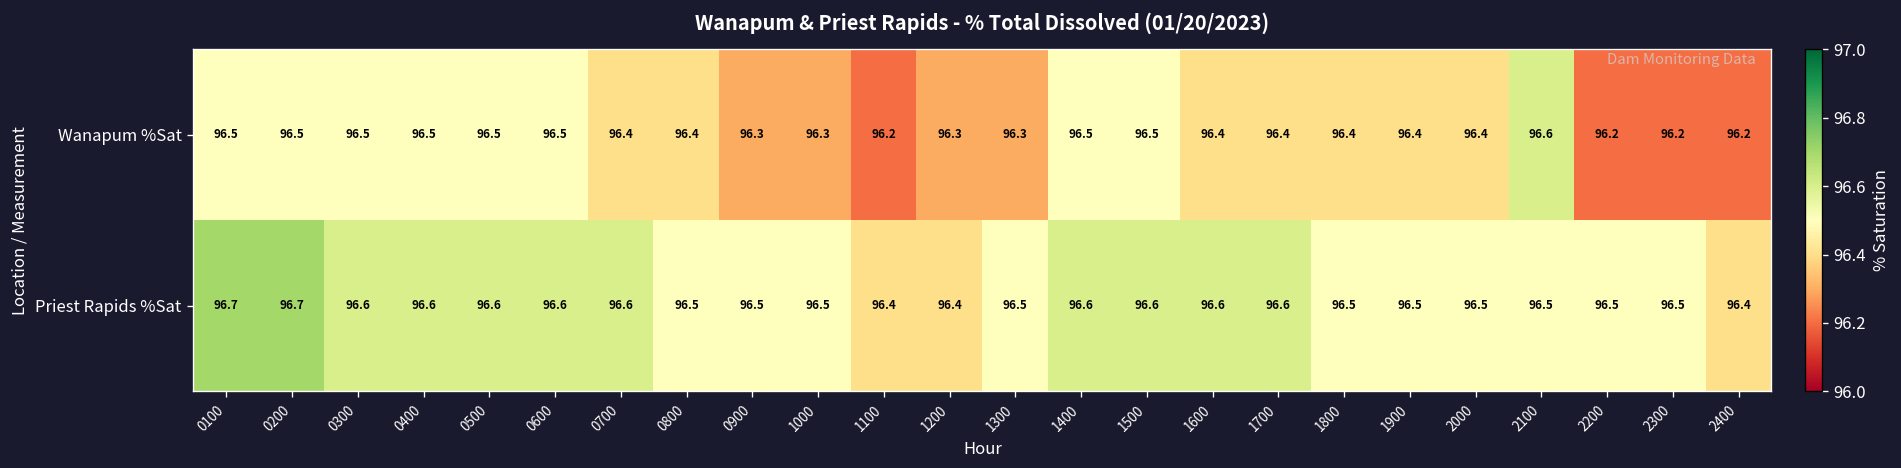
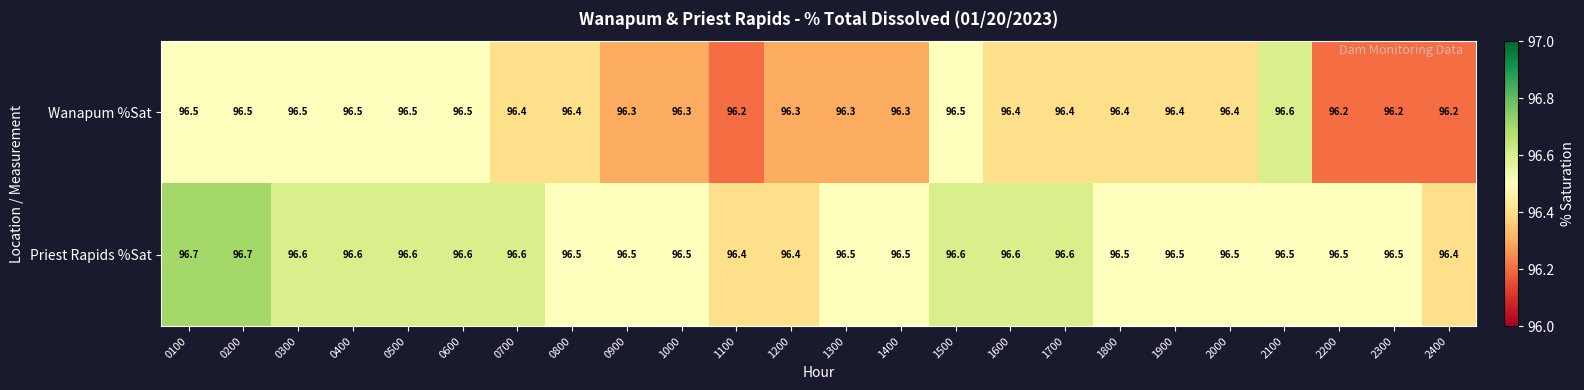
Wanapum %Sat, 1400: 96.5 -> 96.3
Priest Rapids %Sat, 1400: 96.6 -> 96.5
